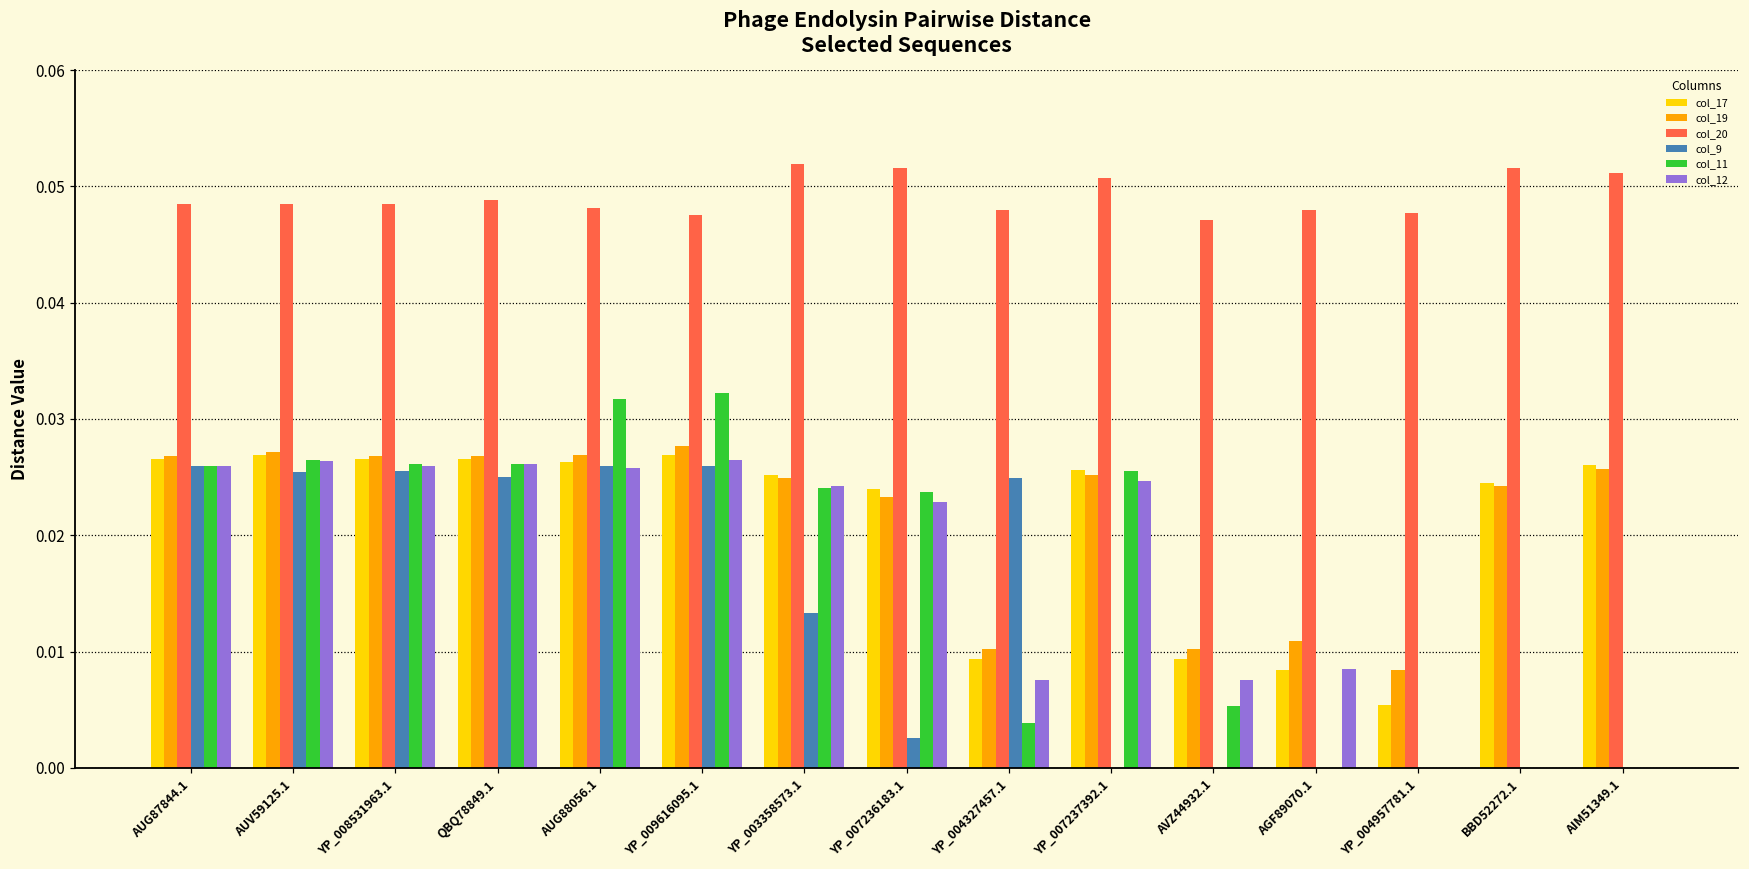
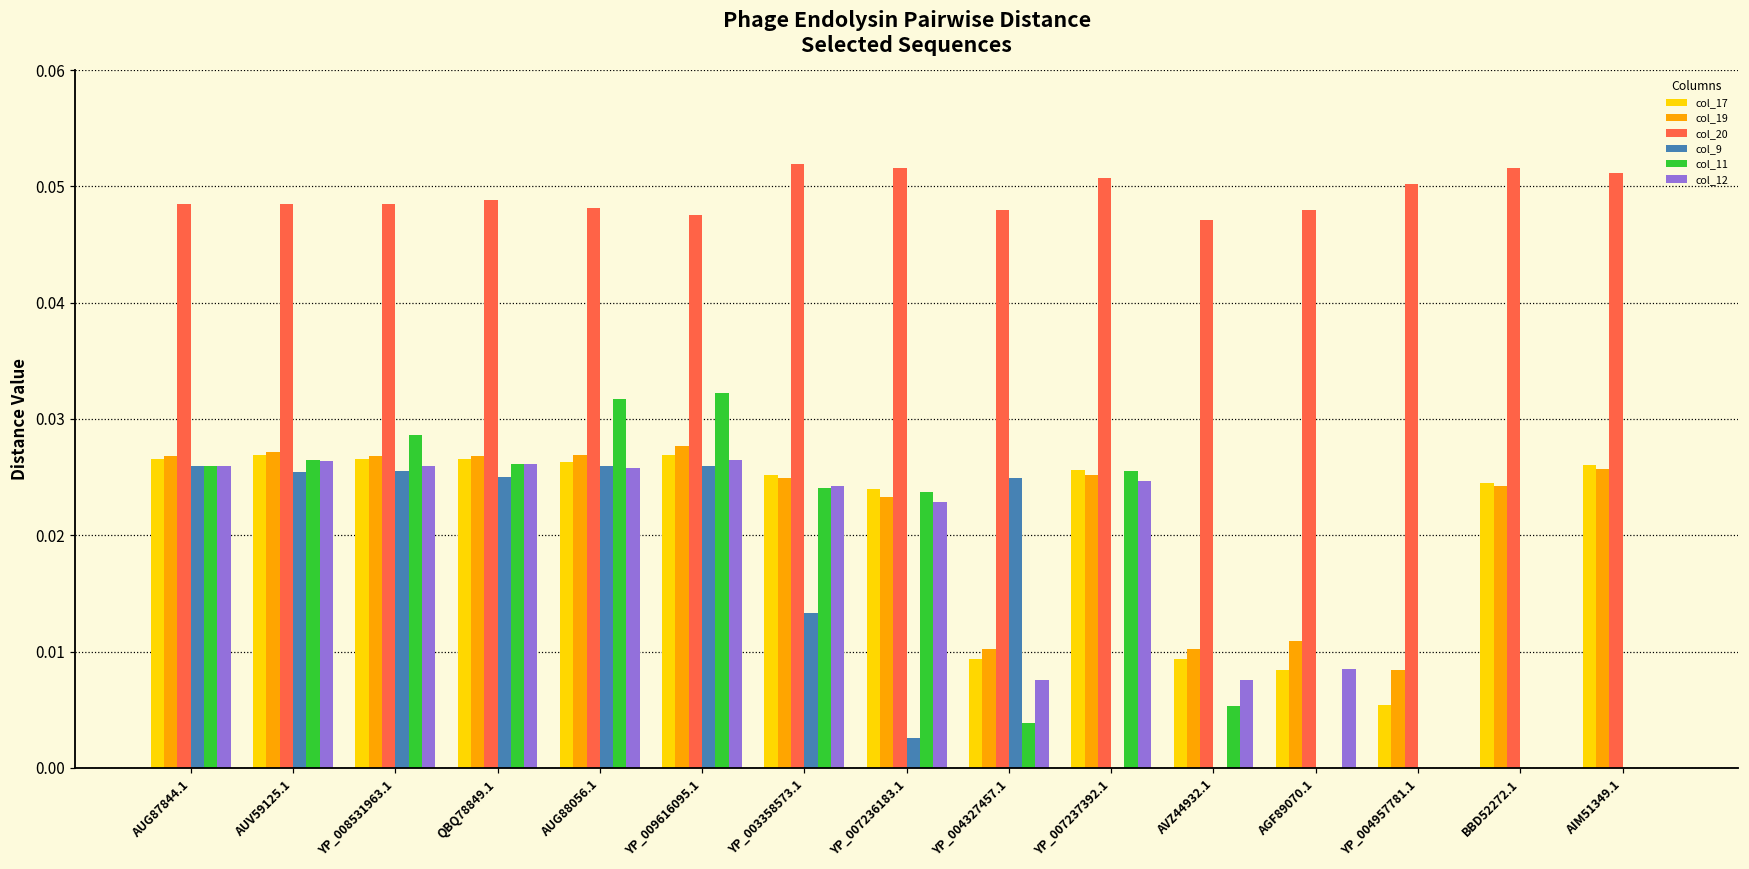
col_11, YP_008531963.1: 0.0261 -> 0.0286
col_20, YP_004957781.1: 0.0477 -> 0.0502
